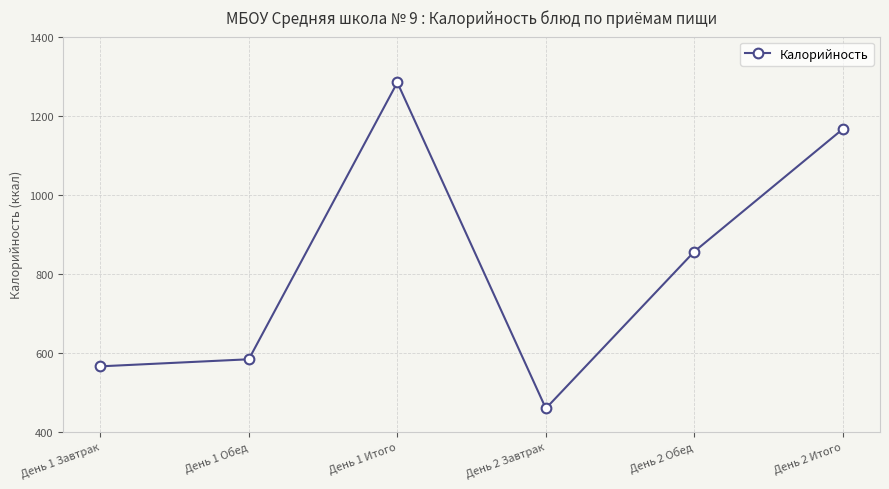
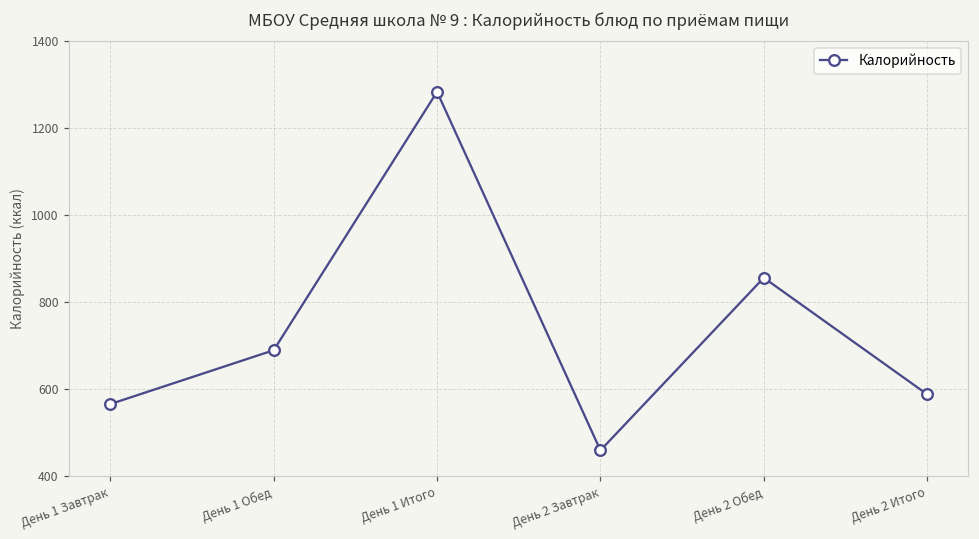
День 1 Обед: 580 -> 690
День 2 Итого: 1170 -> 590
